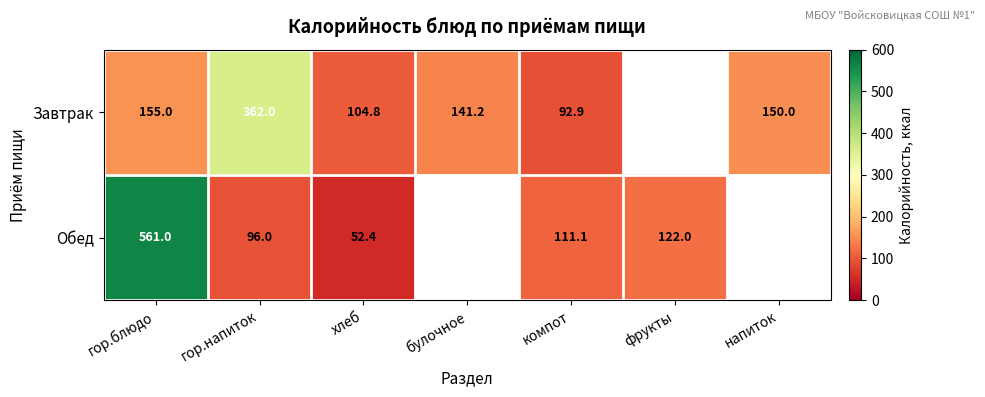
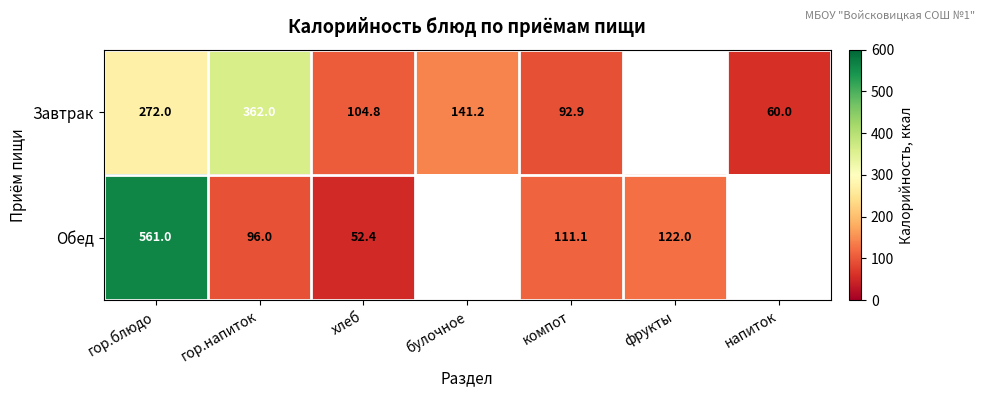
Завтрак, гор.блюдо: 155.0 -> 272.0
Завтрак, напиток: 150.0 -> 60.0
